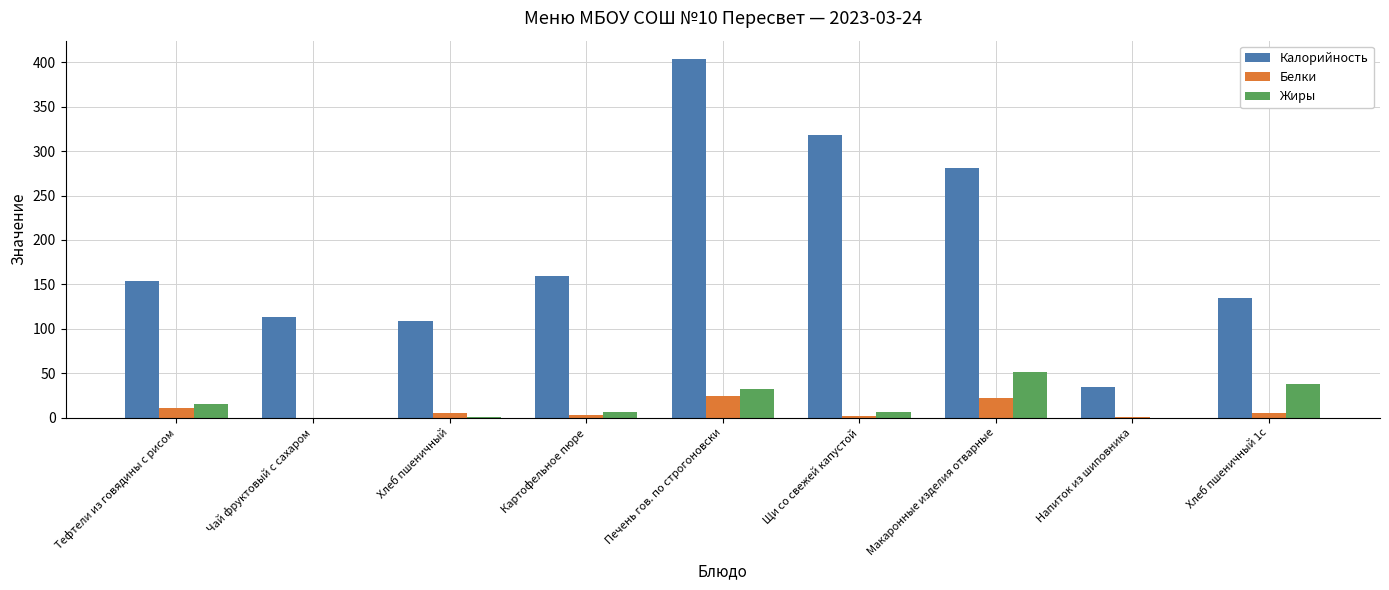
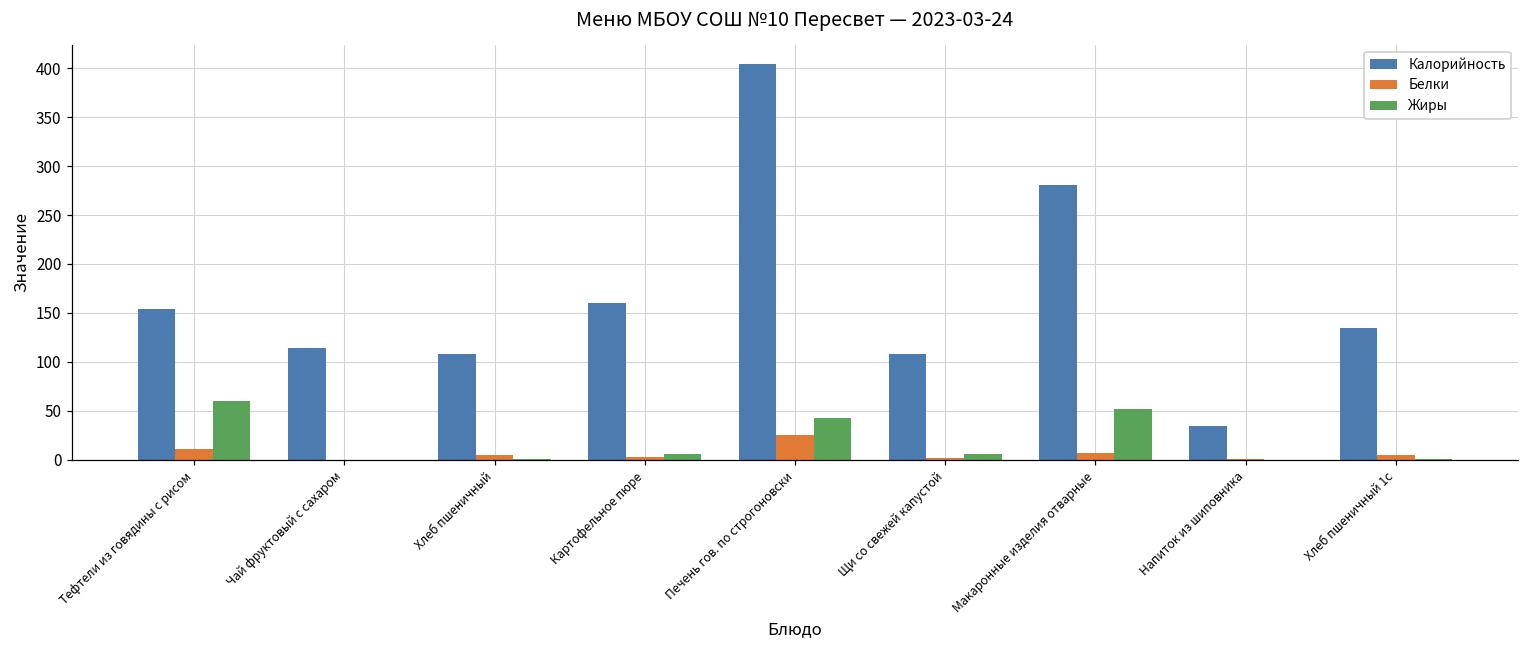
Жиры, Тефтели из говядины с рисом: 20 -> 60
Жиры, Печень гов. по строгоновски: 30 -> 40
Калорийность, Щи со свежей капустой: 320 -> 110
Белки, Макаронные изделия отварные: 20 -> 10
Жиры, Хлеб пшеничный 1с: 40 -> 0
